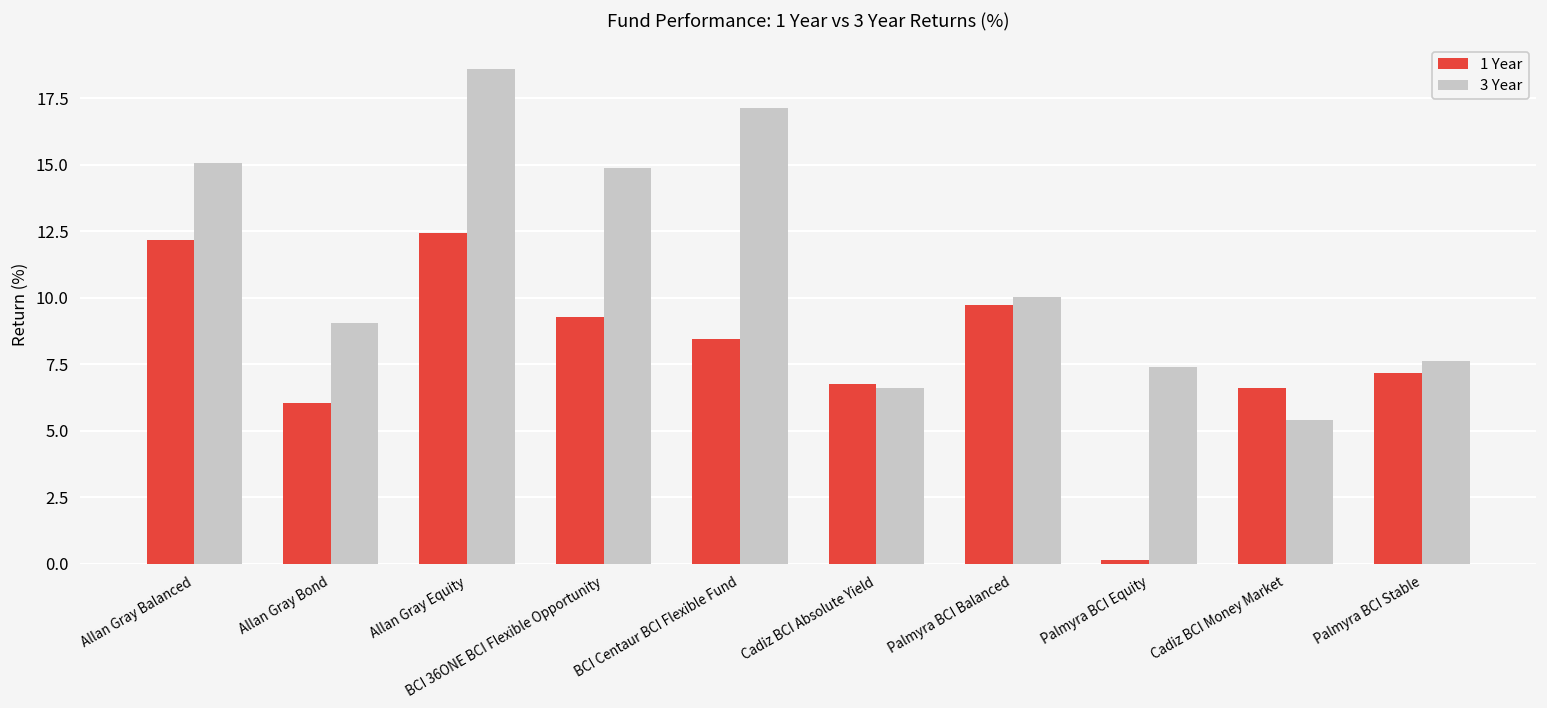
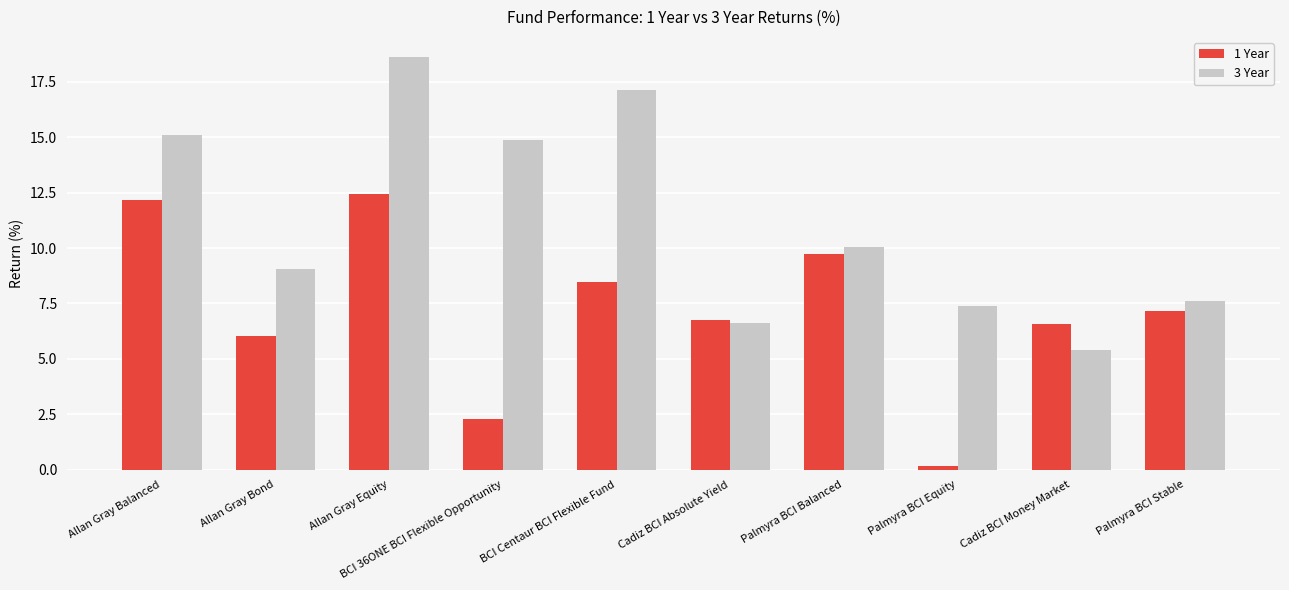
1 Year, BCI 36ONE BCI Flexible Opportunity: 9.3 -> 2.3
